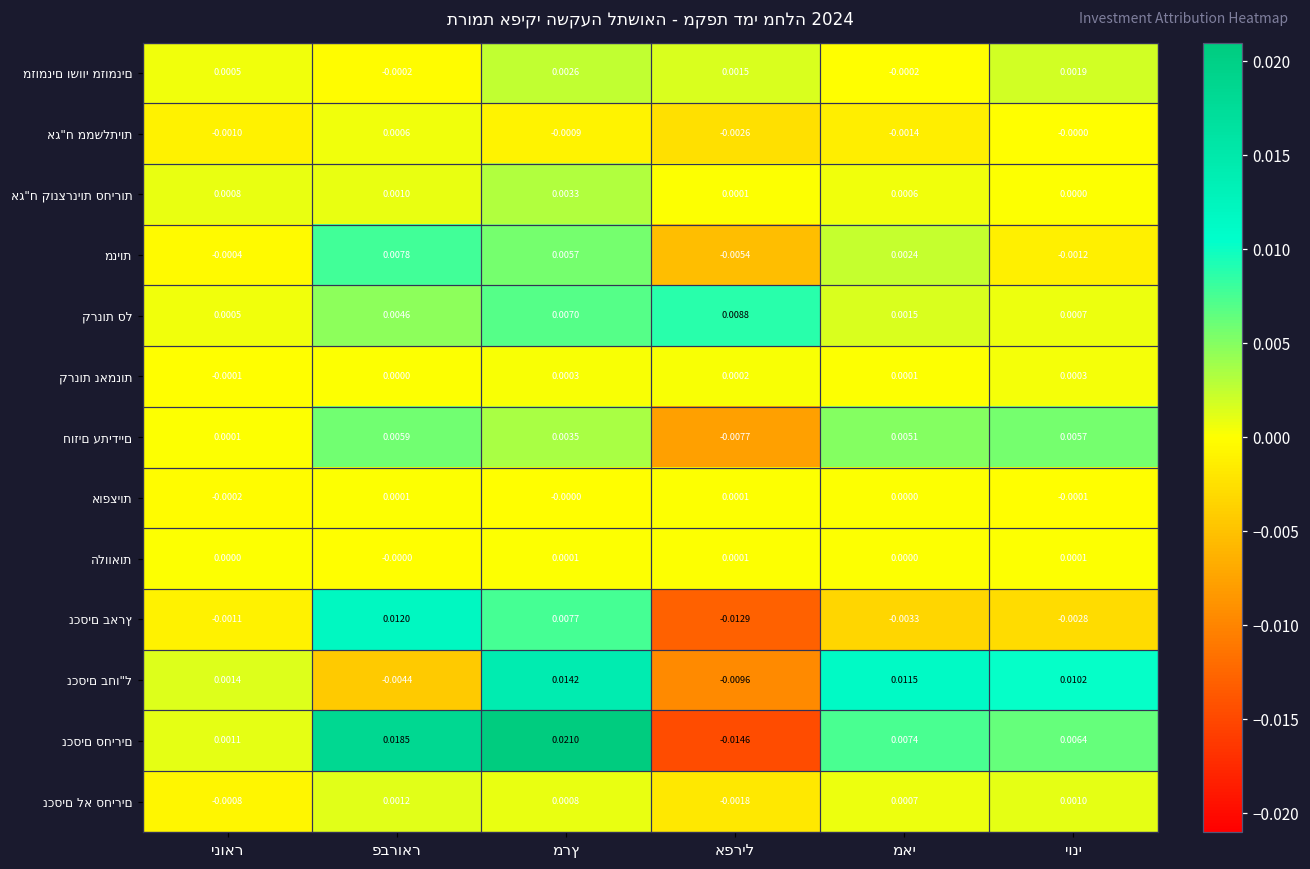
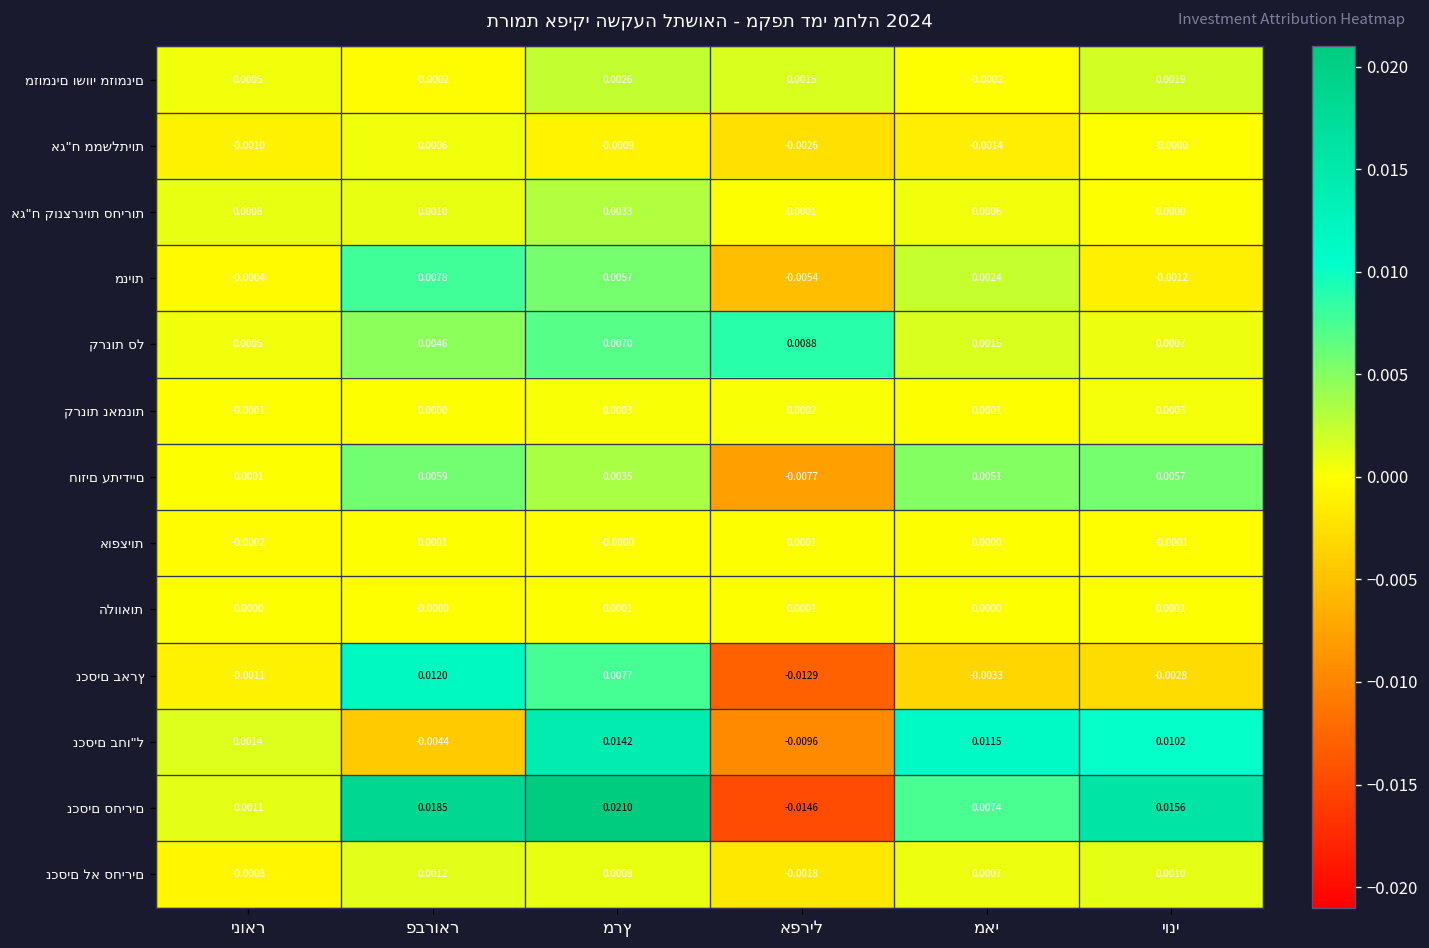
נכסים סחירים, יוני: 0.0064 -> 0.0156
